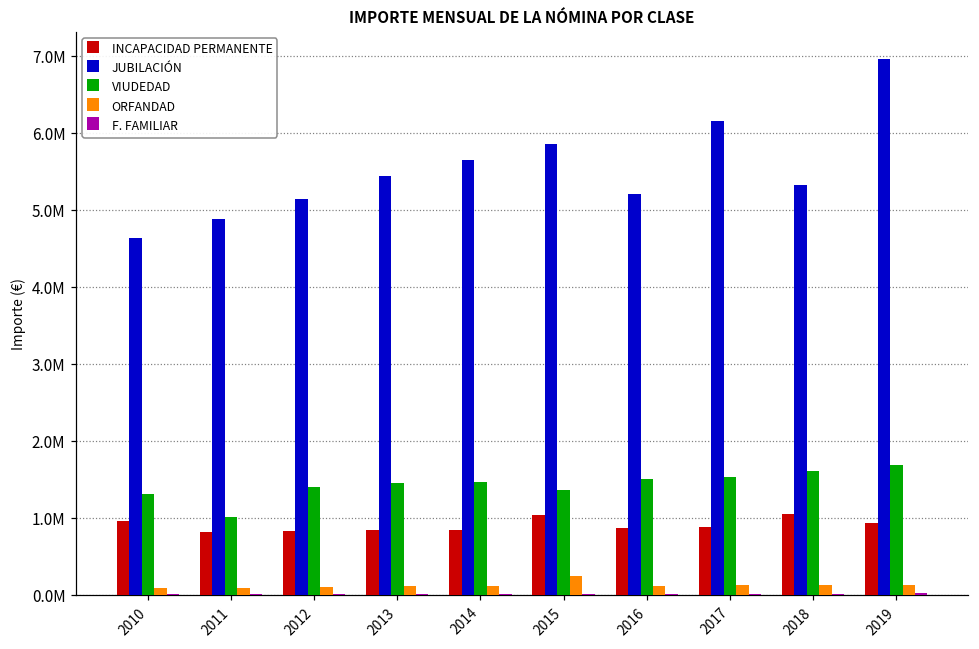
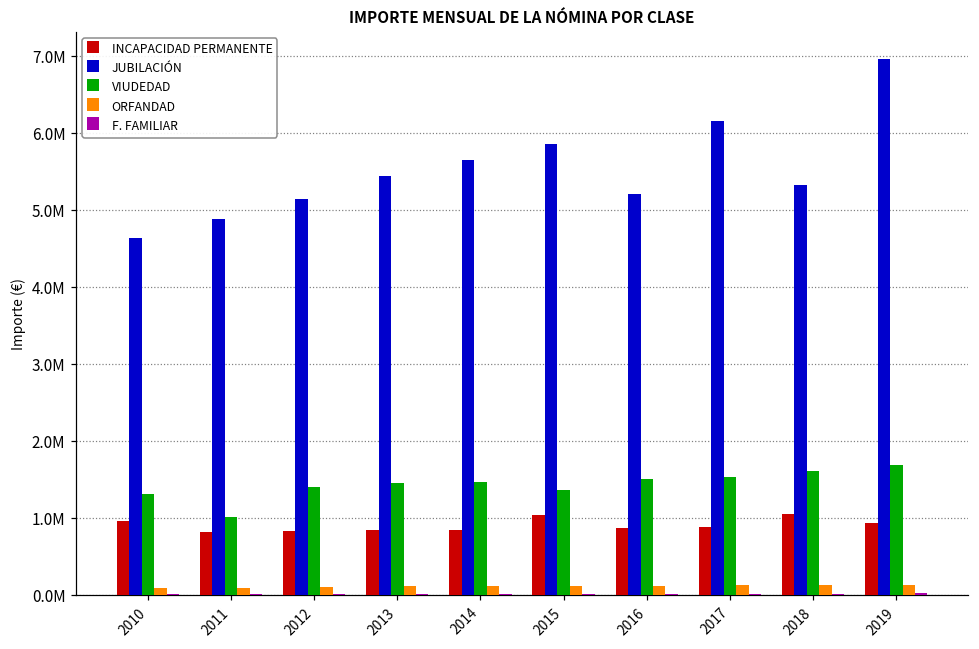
ORFANDAD, 2015: 300000 -> 100000
